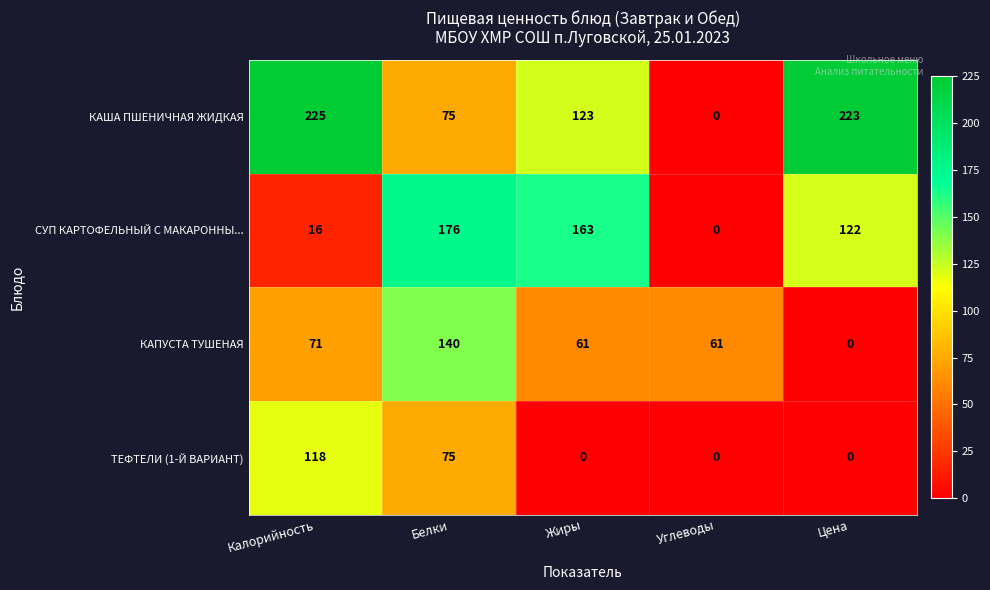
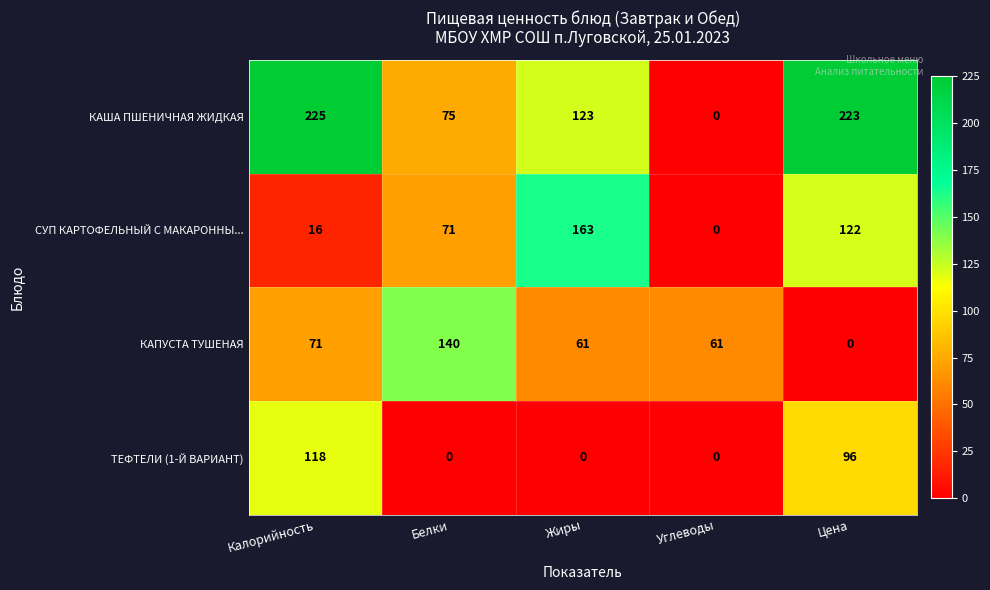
СУП КАРТОФЕЛЬНЫЙ С МАКАРОННЫ..., Белки: 176 -> 71
ТЕФТЕЛИ (1-Й ВАРИАНТ), Белки: 75 -> 0
ТЕФТЕЛИ (1-Й ВАРИАНТ), Цена: 0 -> 96
